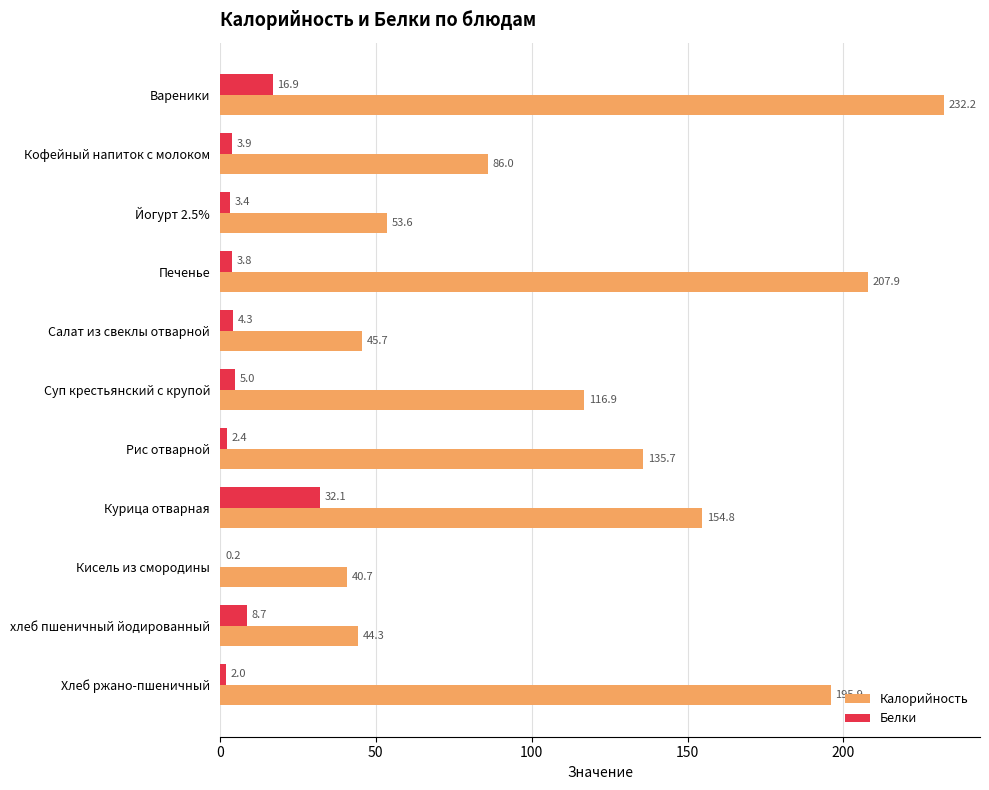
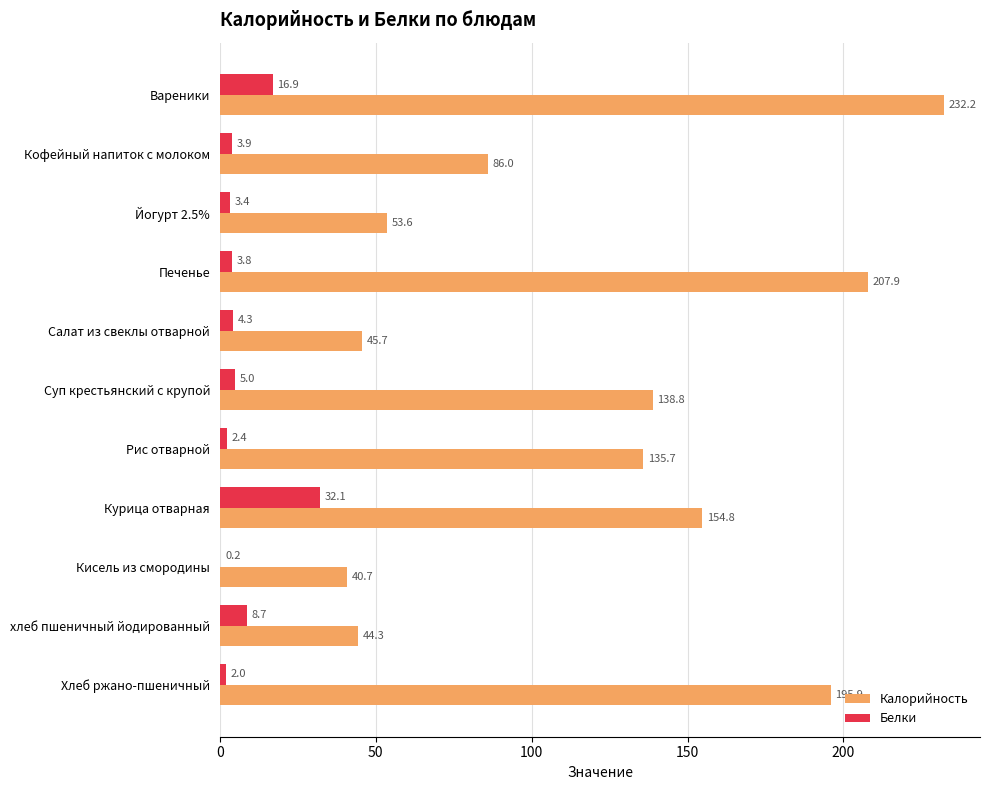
Калорийность, Суп крестьянский с крупой: 116.9 -> 138.8
